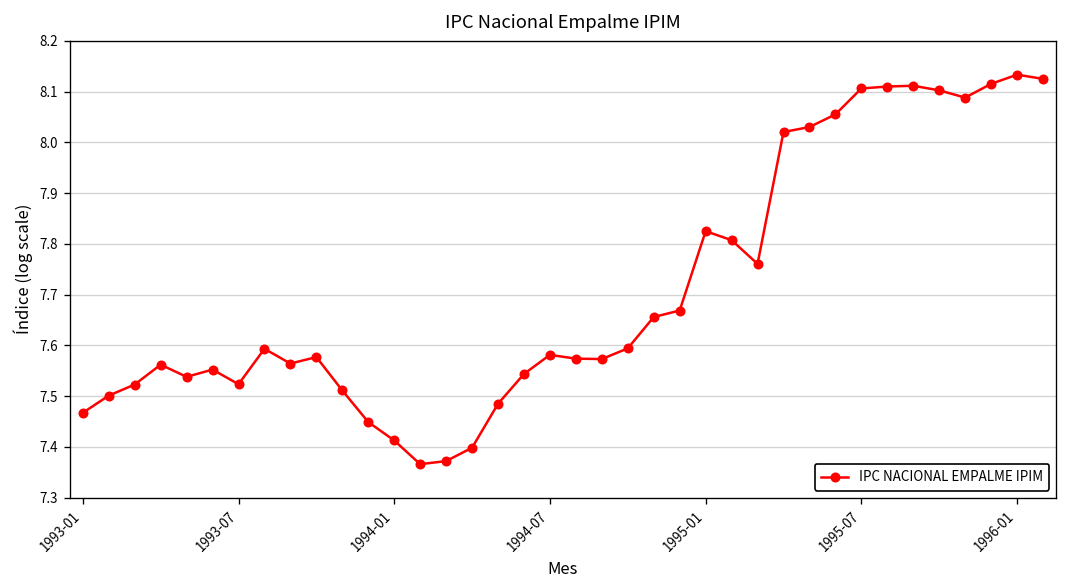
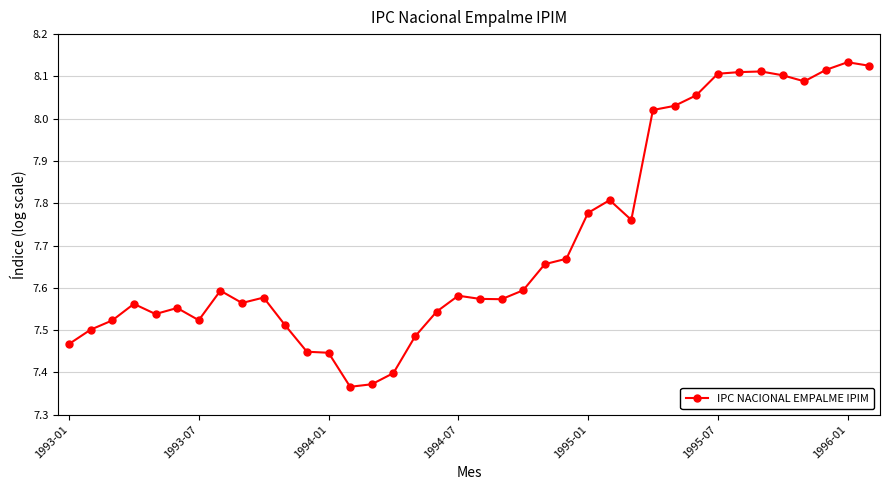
1994-01: 7.41 -> 7.45
1995-01: 7.83 -> 7.78
